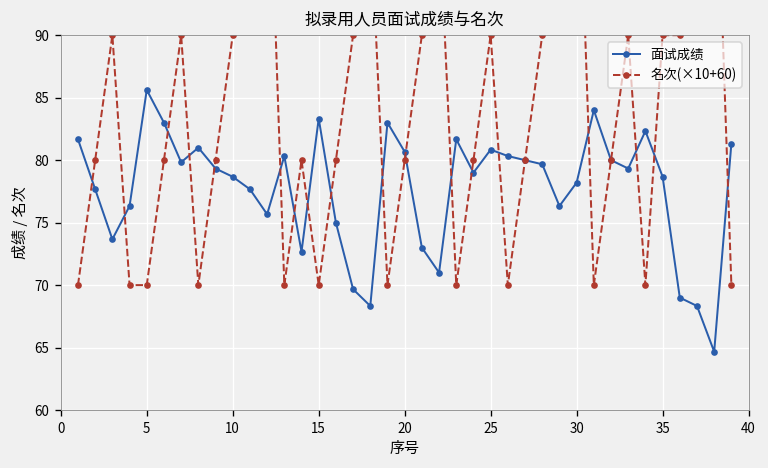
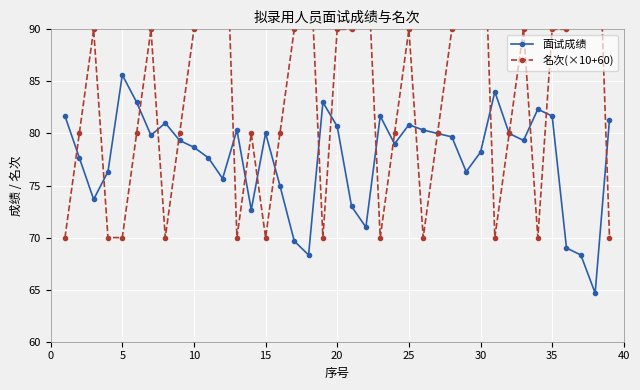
面试成绩, 15: 83.3 -> 80.0
名次(×10+60), 20: 80.0 -> 90.0
面试成绩, 35: 78.7 -> 81.7
